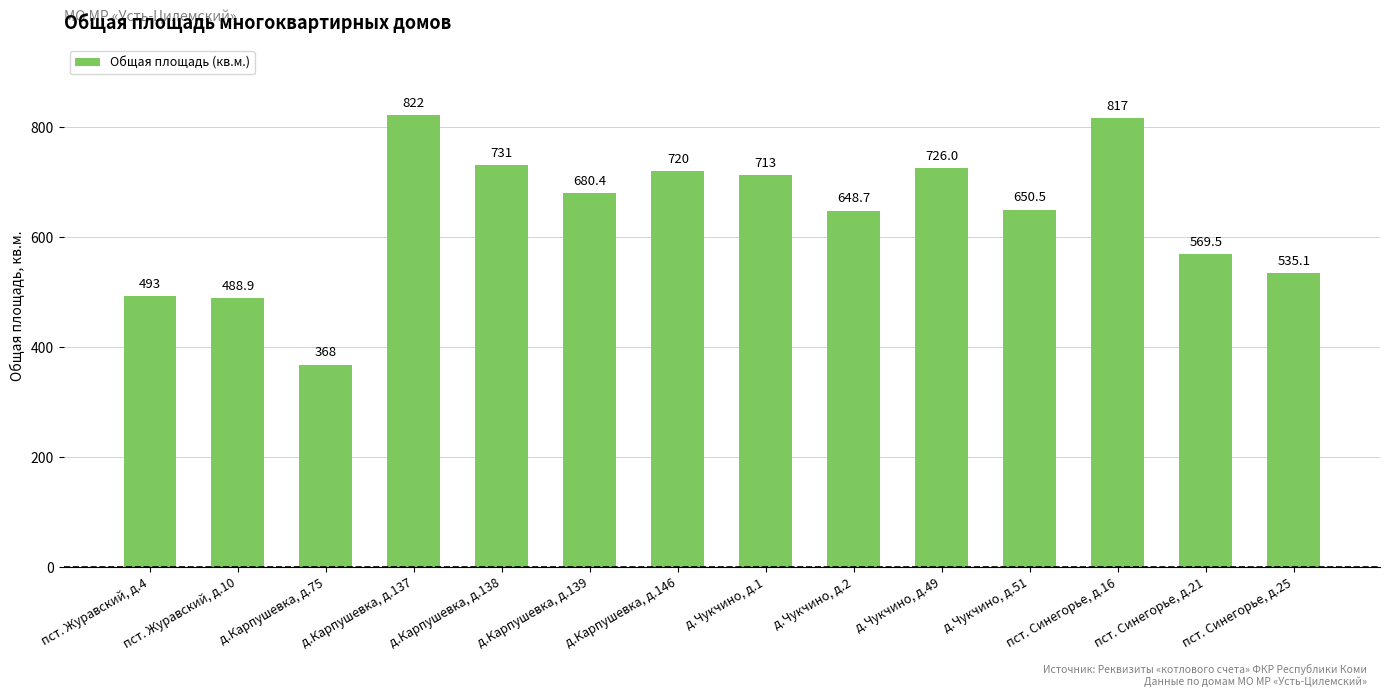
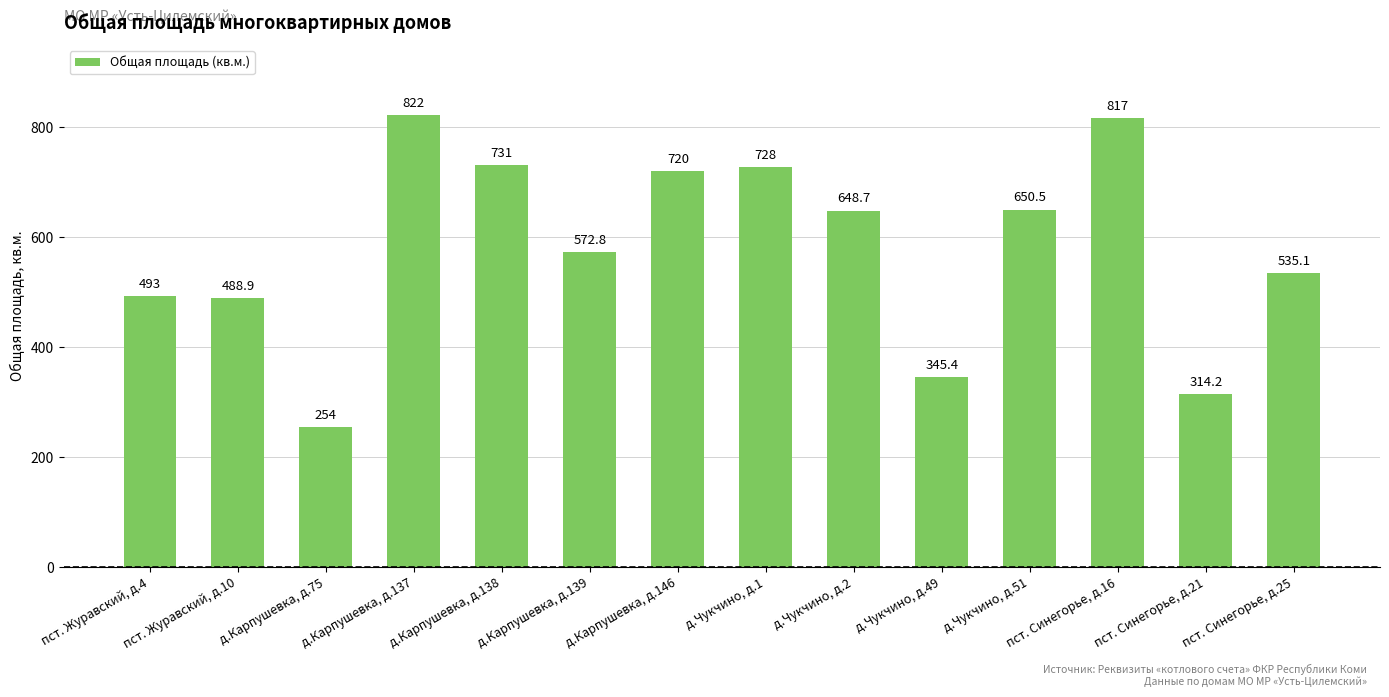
д.Карпушевка, д.75: 368 -> 254
д.Карпушевка, д.139: 680.4 -> 572.8
д.Чукчино, д.1: 713 -> 728
д.Чукчино, д.49: 726.0 -> 345.4
пст. Синегорье, д.21: 569.5 -> 314.2
